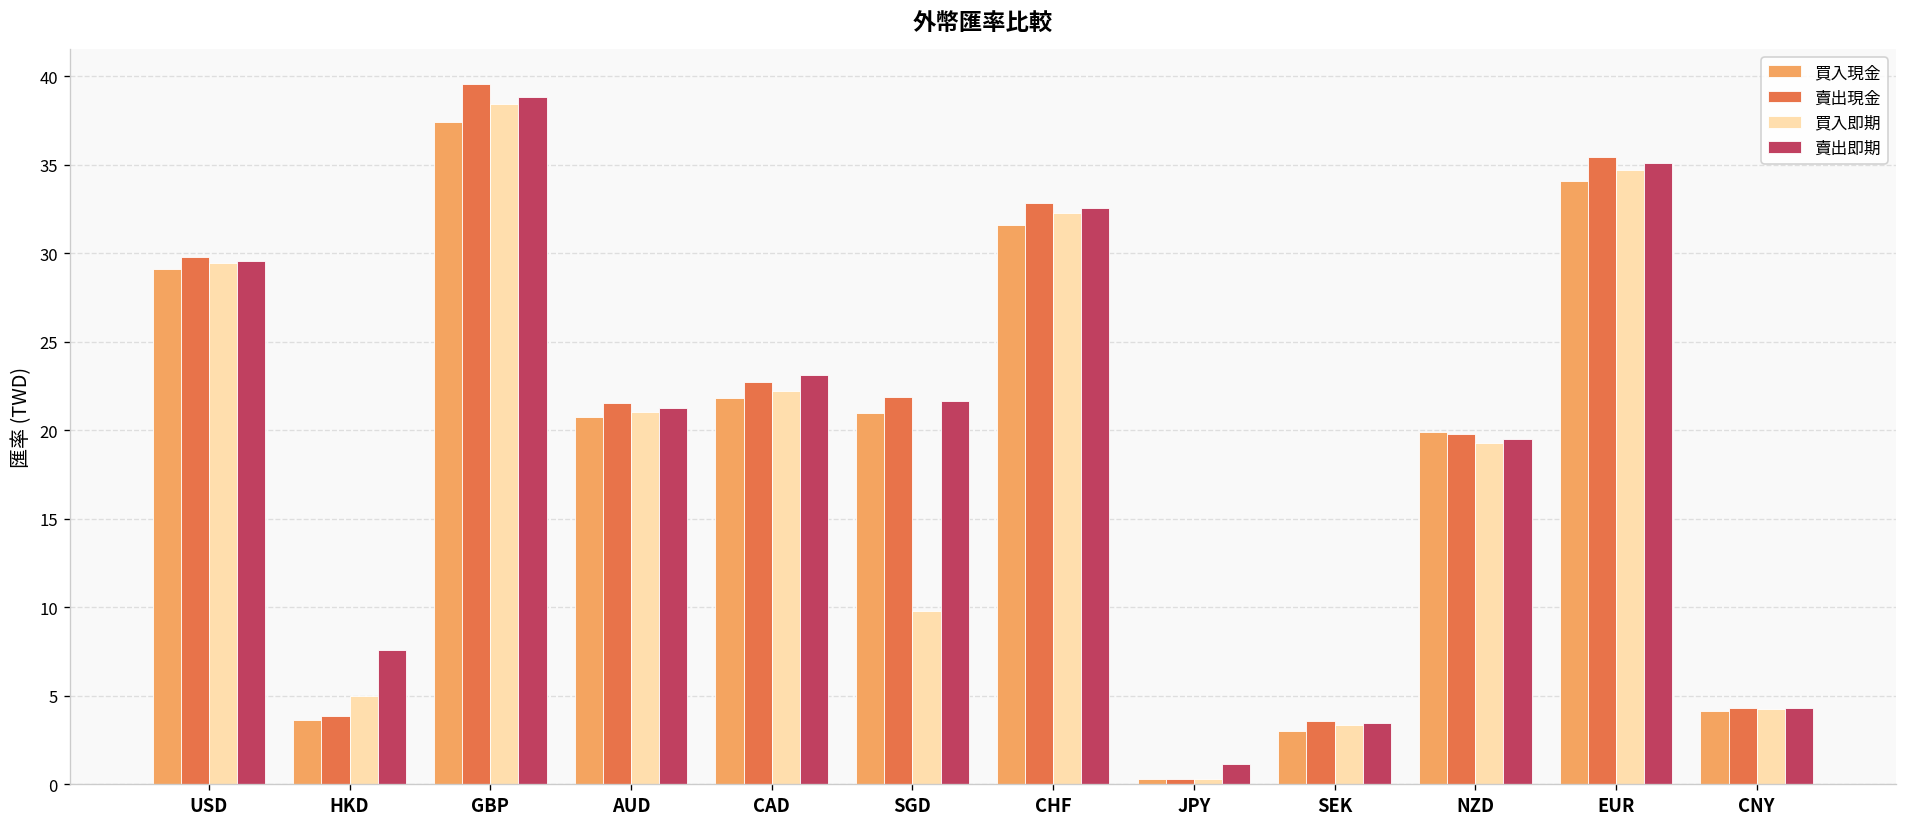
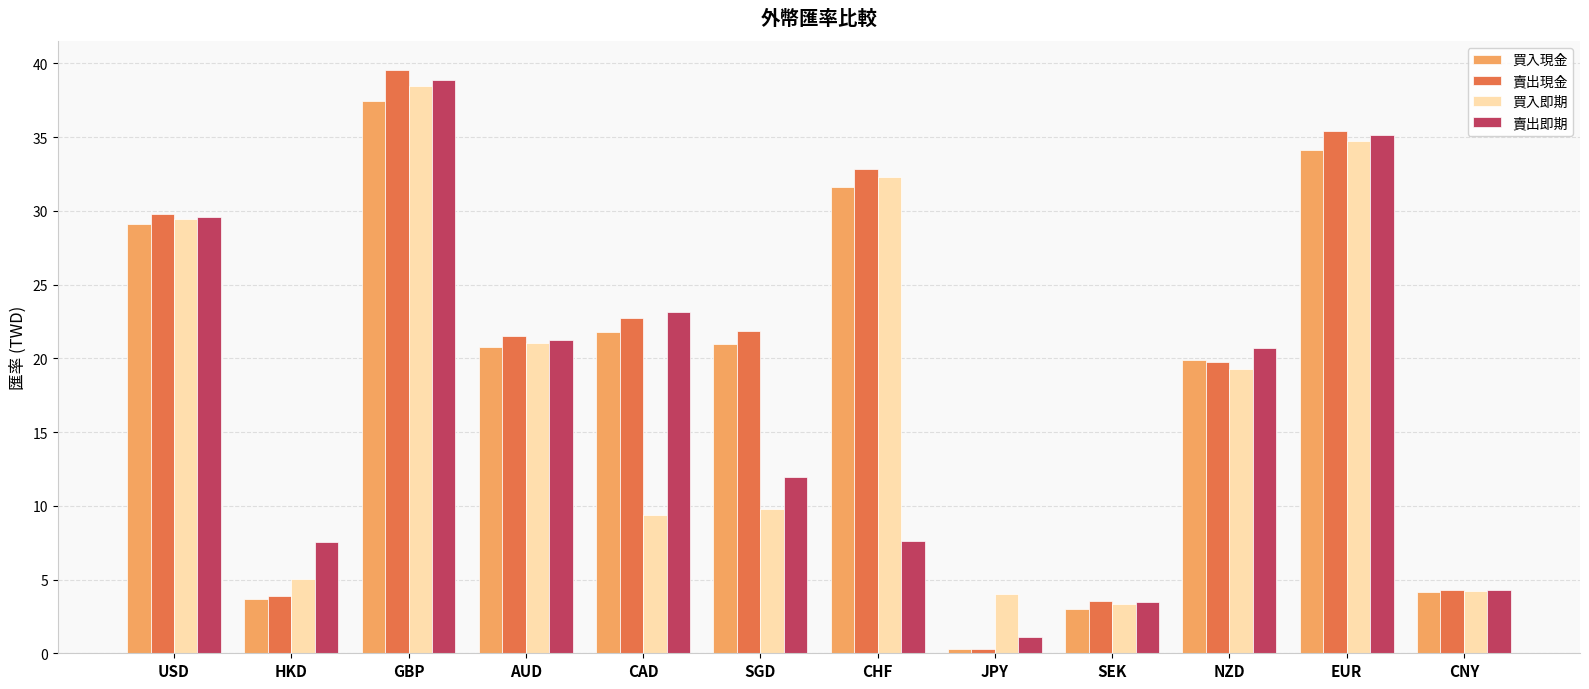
買入即期, CAD: 22.2 -> 9.4
賣出即期, SGD: 21.6 -> 11.9
賣出即期, CHF: 32.6 -> 7.6
買入即期, JPY: 0.3 -> 4.0
賣出即期, NZD: 19.5 -> 20.7
